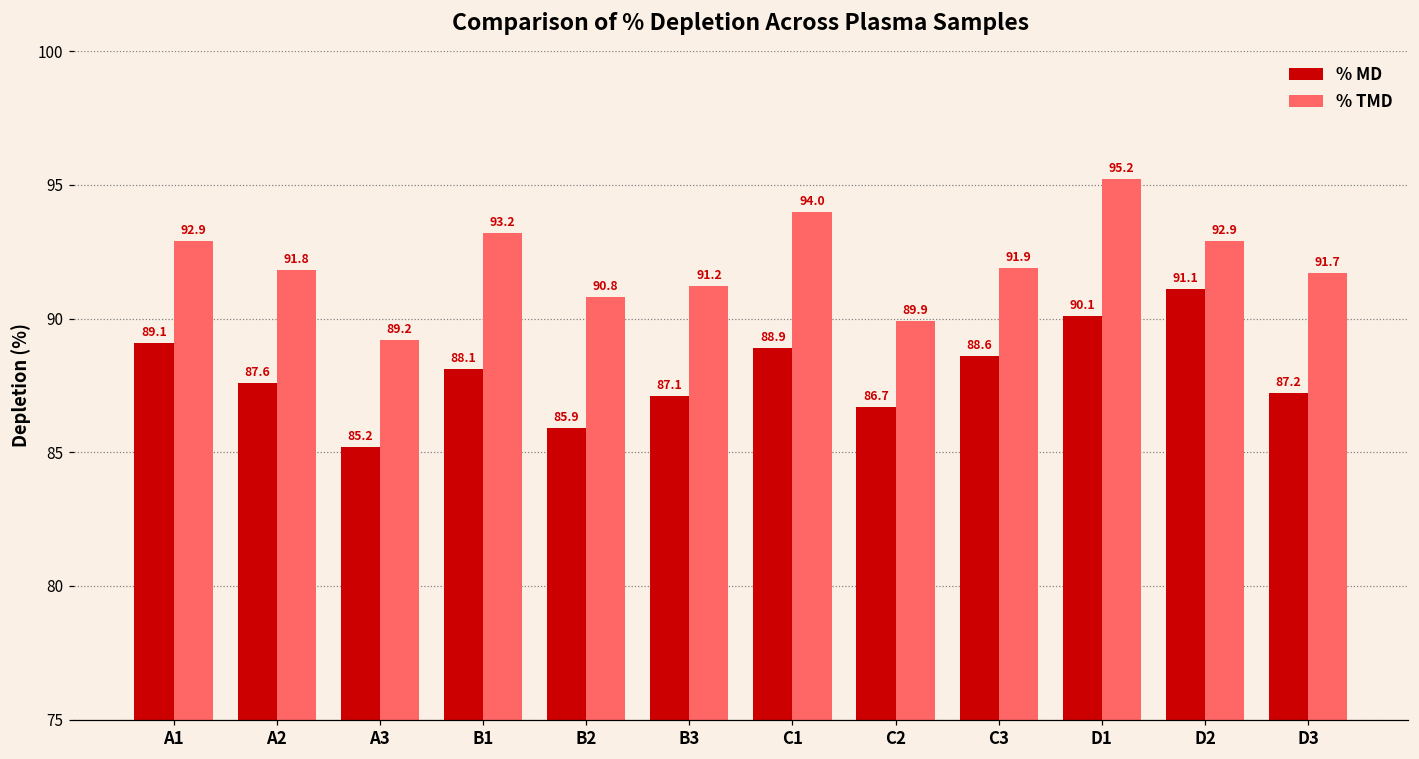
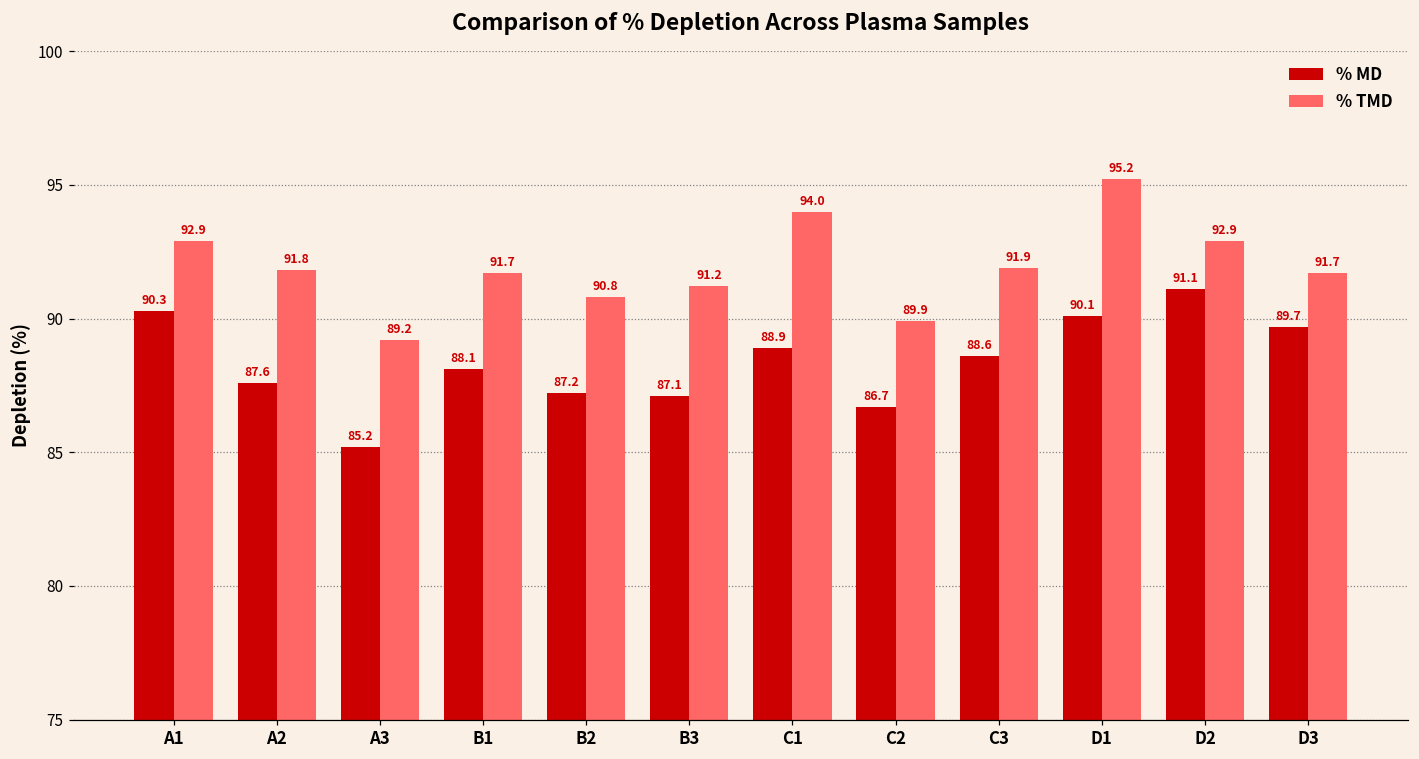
% MD, A1: 89.1 -> 90.3
% TMD, B1: 93.2 -> 91.7
% MD, B2: 85.9 -> 87.2
% MD, D3: 87.2 -> 89.7
